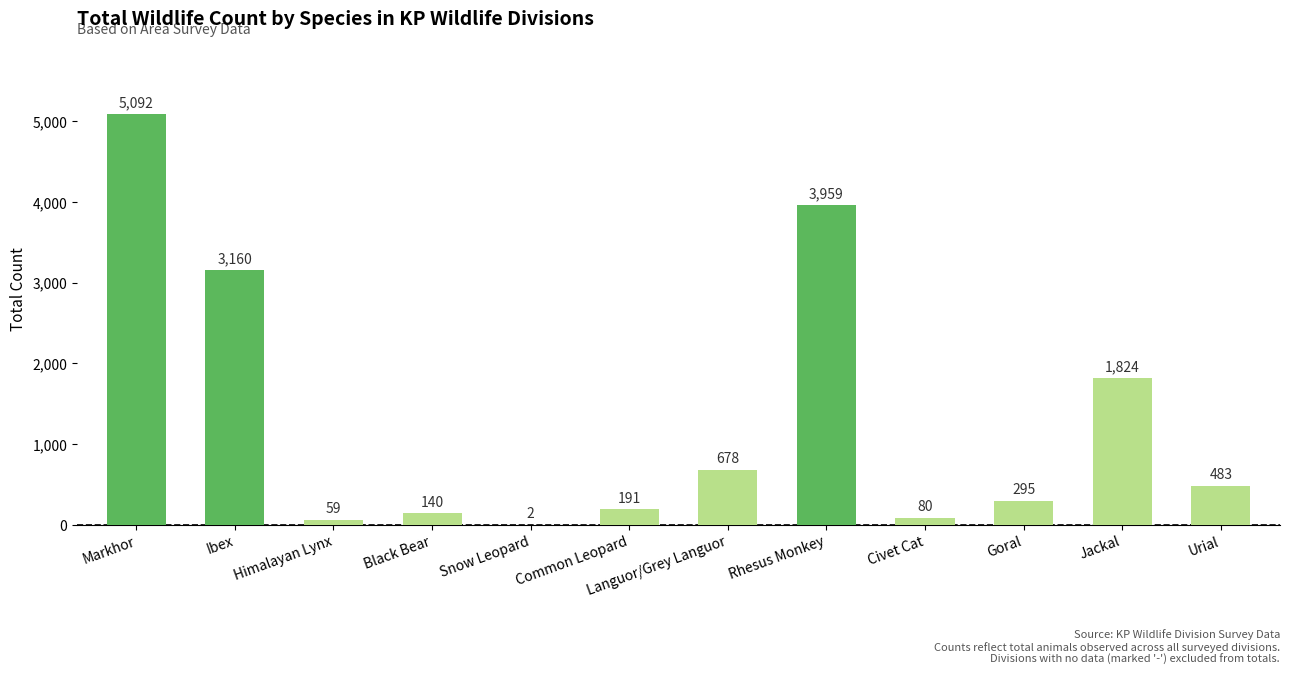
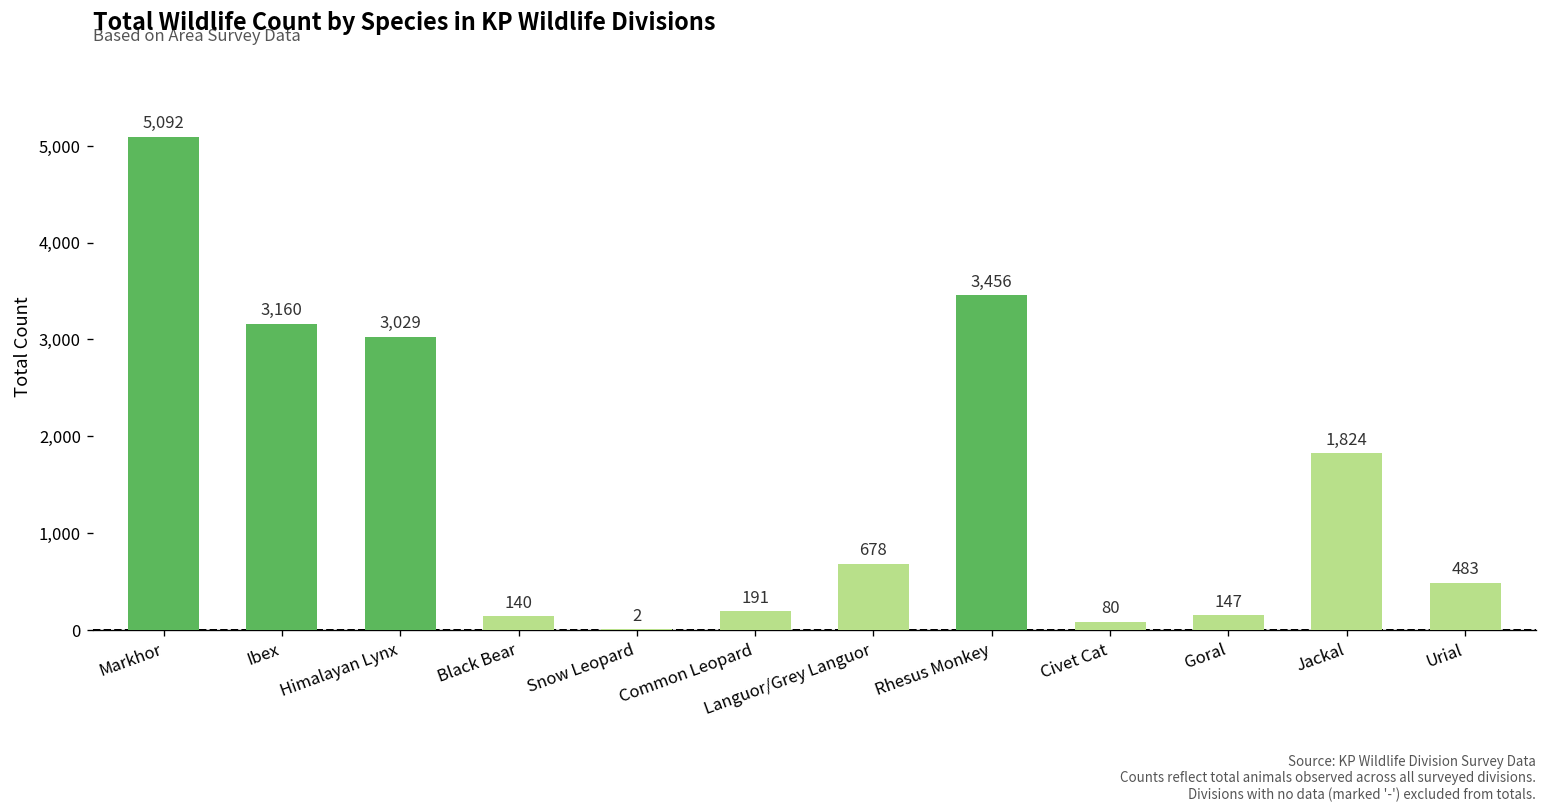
Himalayan Lynx: 59 -> 3,029
Rhesus Monkey: 3,959 -> 3,456
Goral: 295 -> 147
